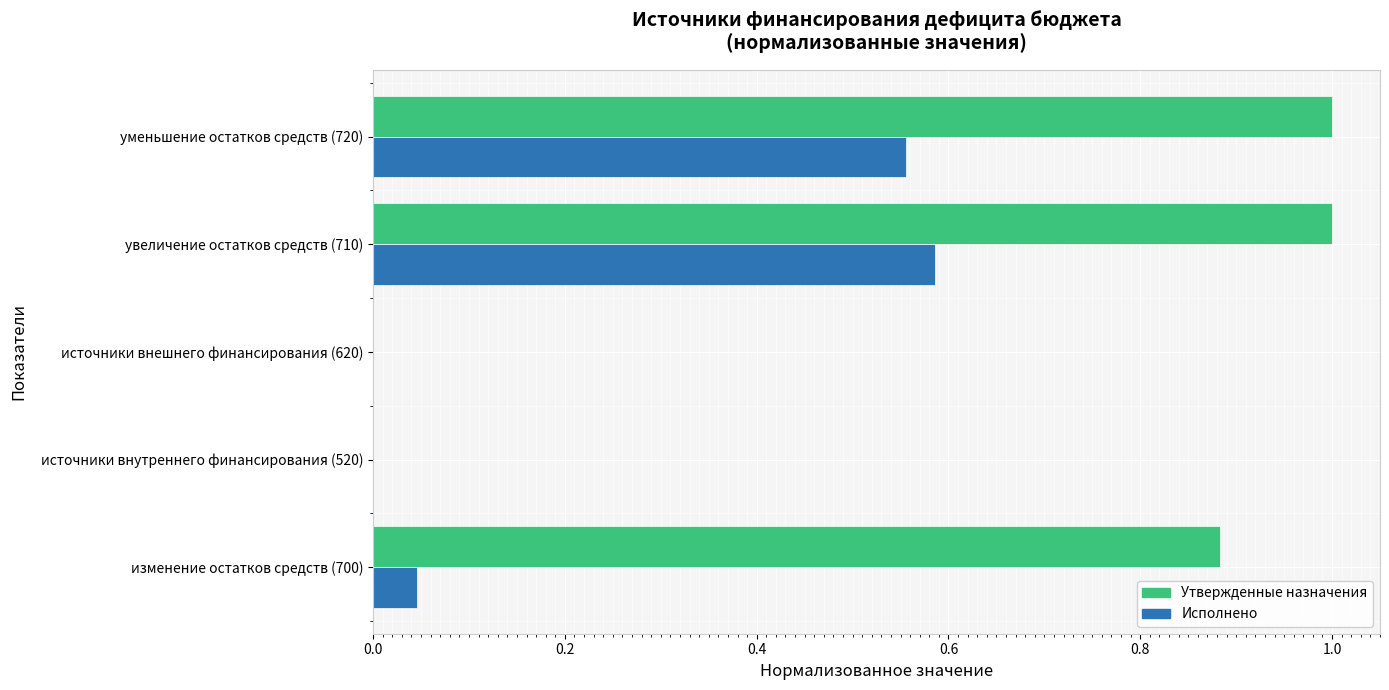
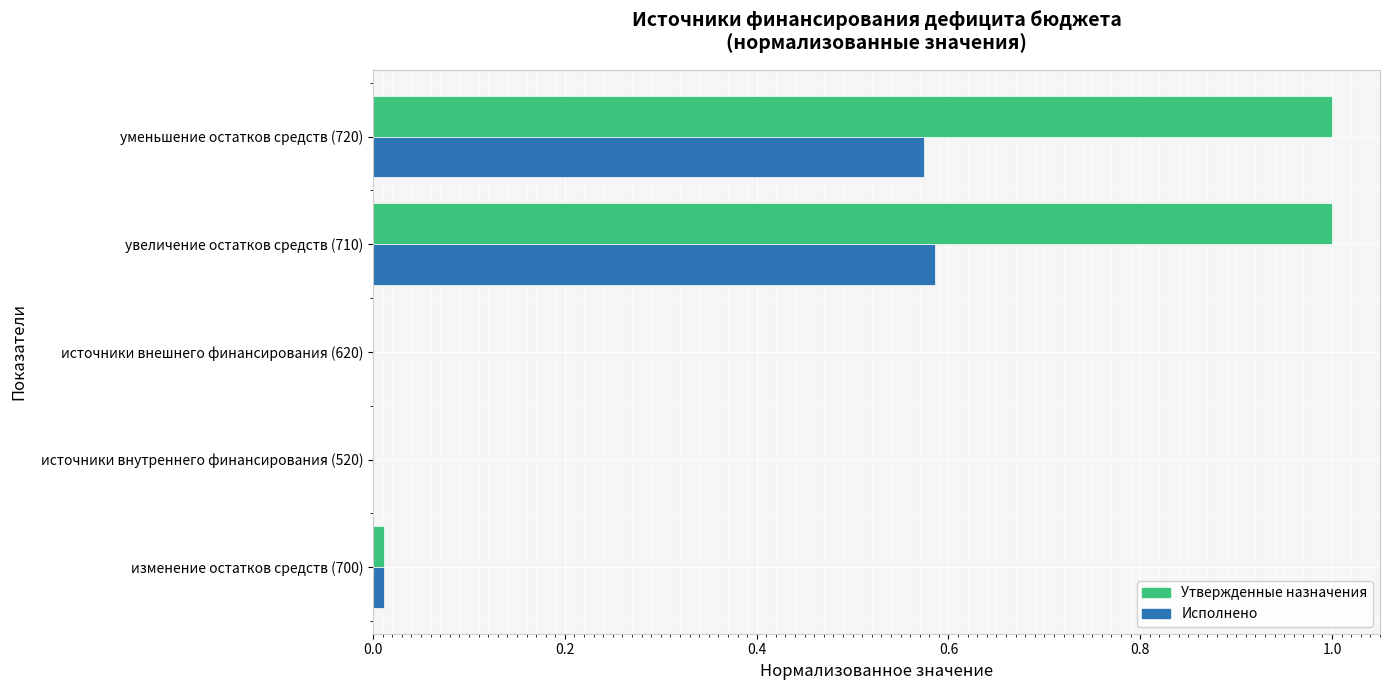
Исполнено, уменьшение остатков средств (720): 0.56 -> 0.57
Утвержденные назначения, изменение остатков средств (700): 0.88 -> 0.01
Исполнено, изменение остатков средств (700): 0.05 -> 0.01
